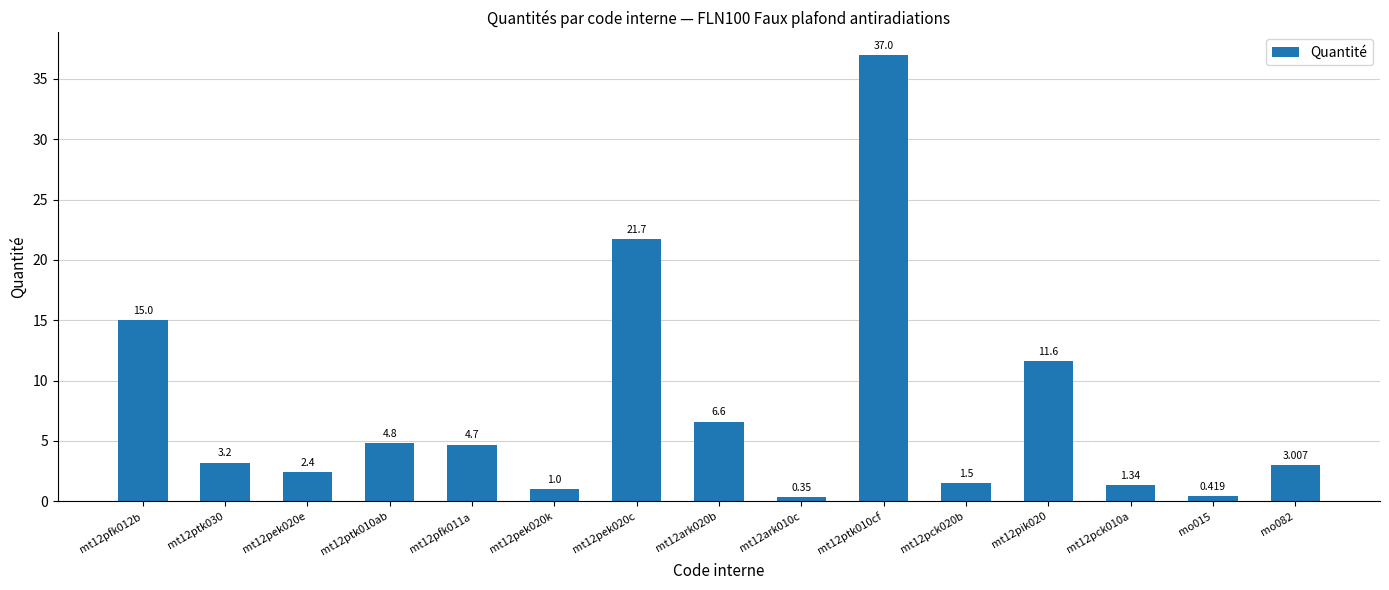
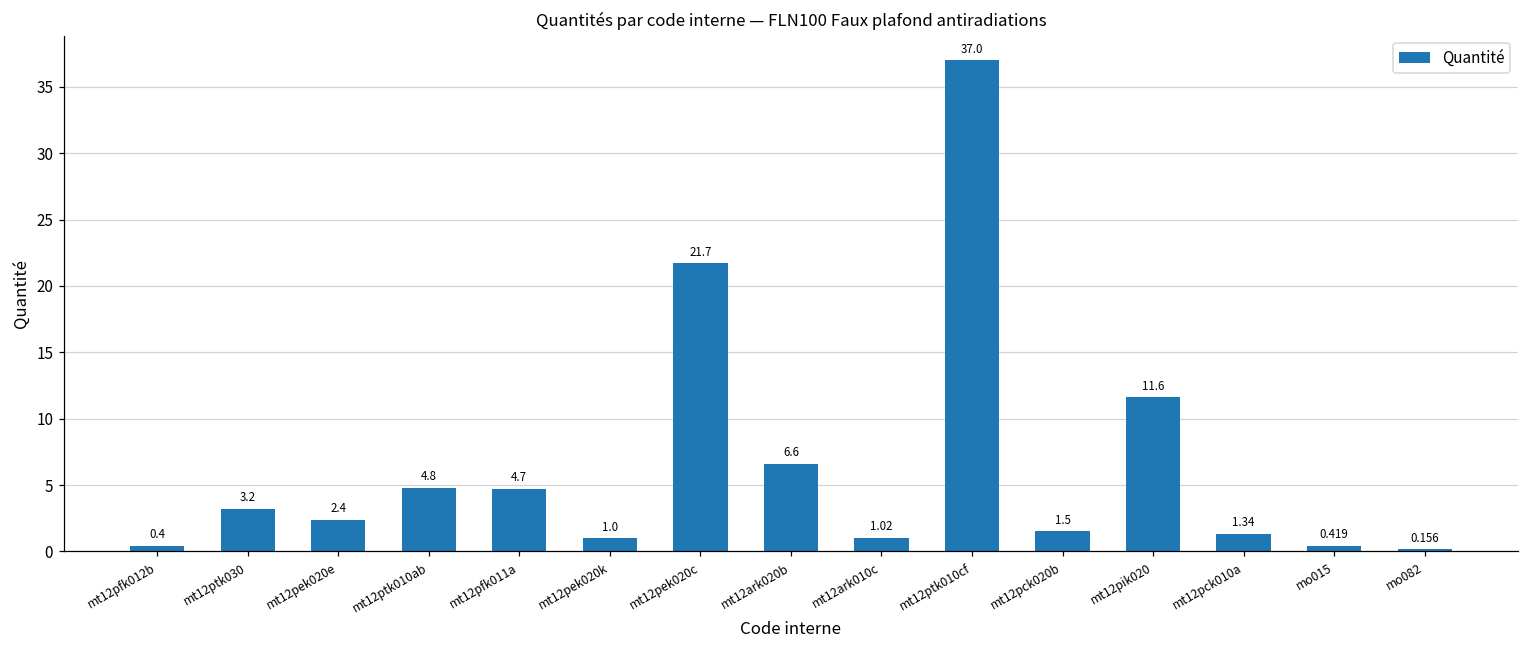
mt12pfk012b: 15.0 -> 0.4
mt12ark010c: 0.35 -> 1.02
mo082: 3.007 -> 0.156
